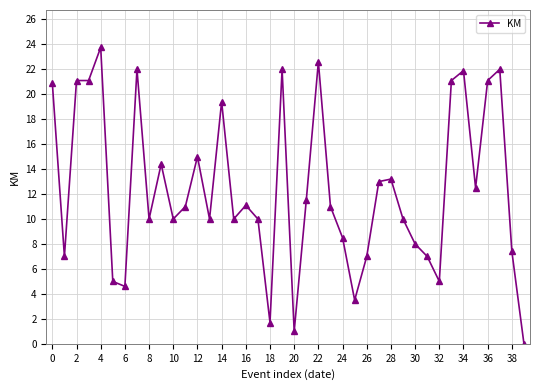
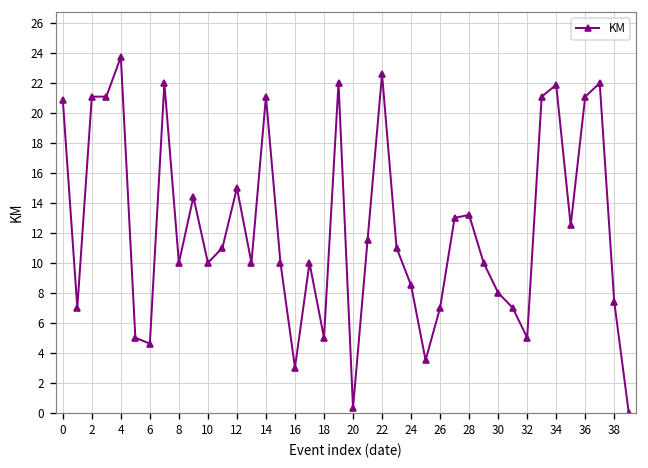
14: 19.4 -> 21.1
16: 11.1 -> 3.0
18: 1.7 -> 5.0
20: 1.0 -> 0.3
